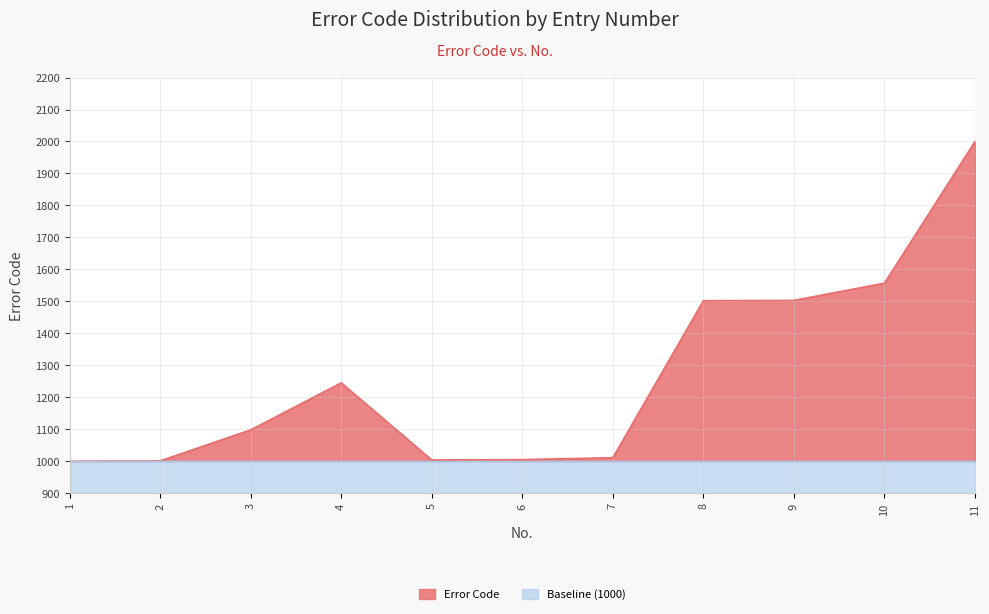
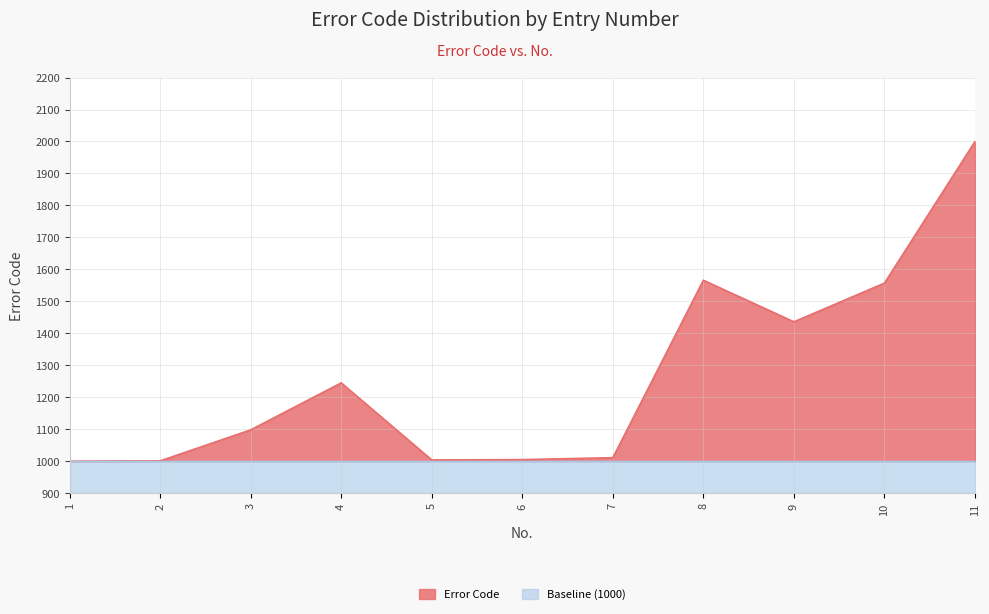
Error Code, 8: 1500 -> 1570
Error Code, 9: 1500 -> 1440
